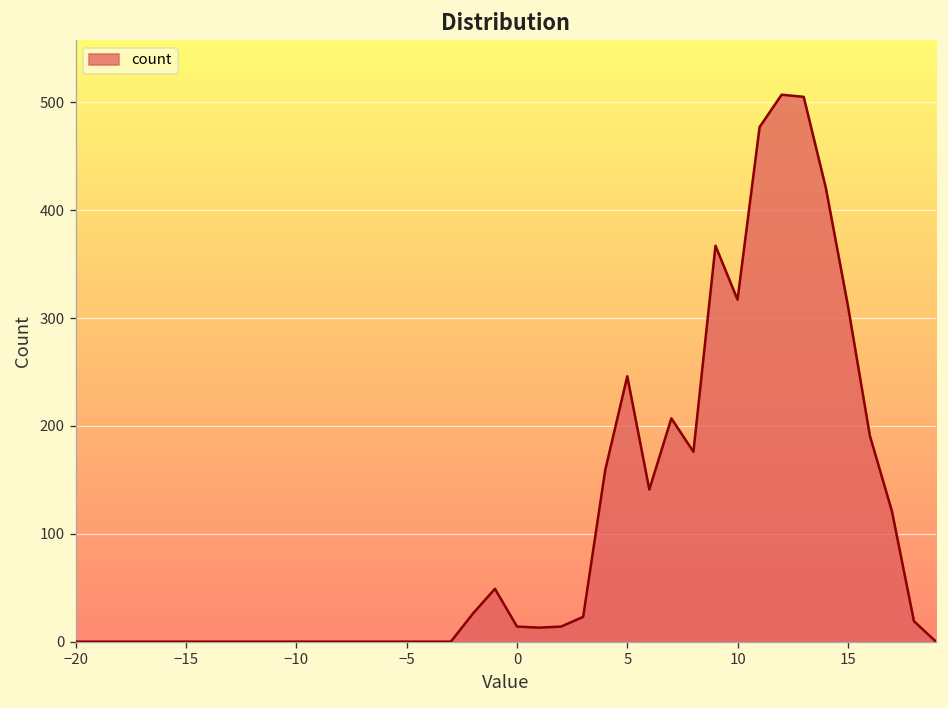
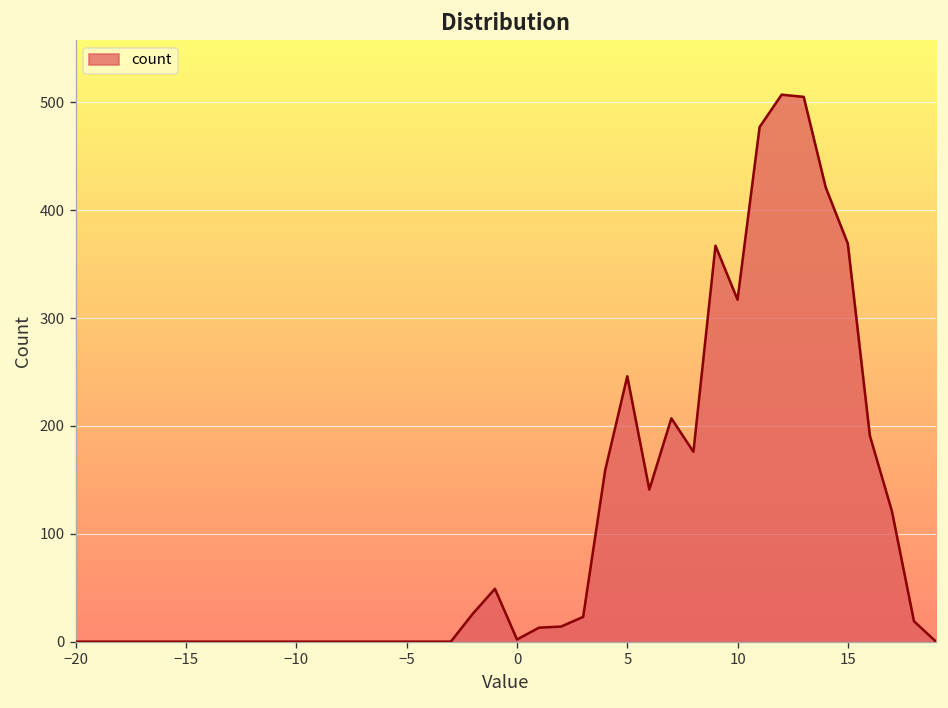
0: 10 -> 0
15: 310 -> 370
